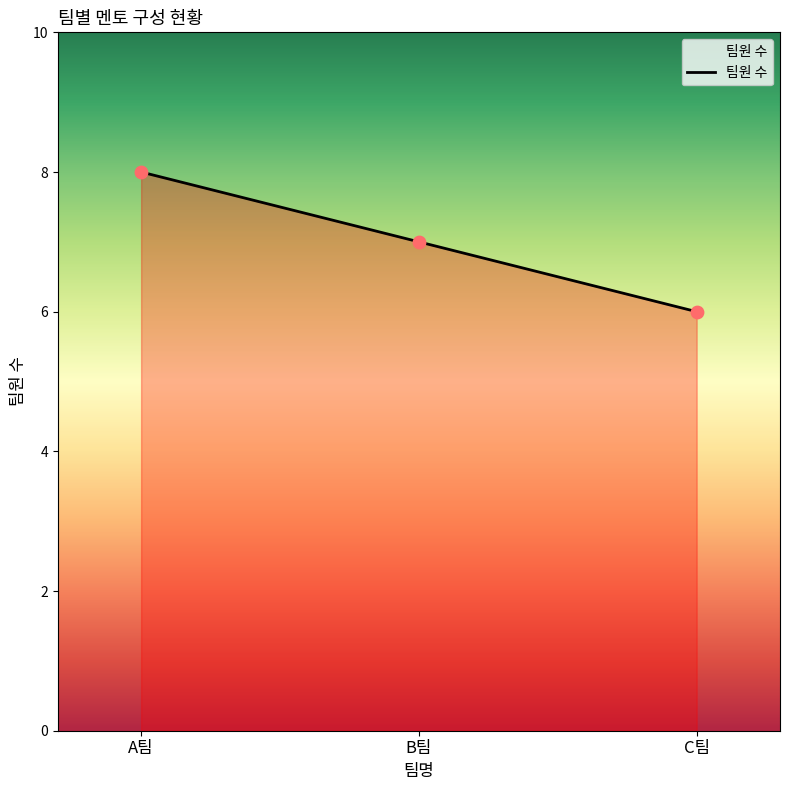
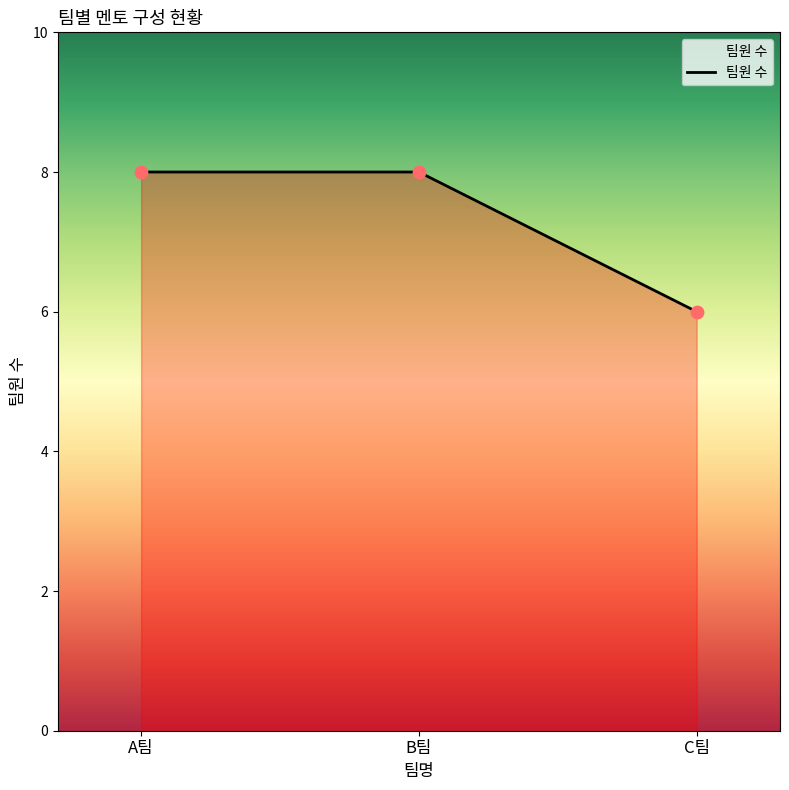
B팀: 7 -> 8
